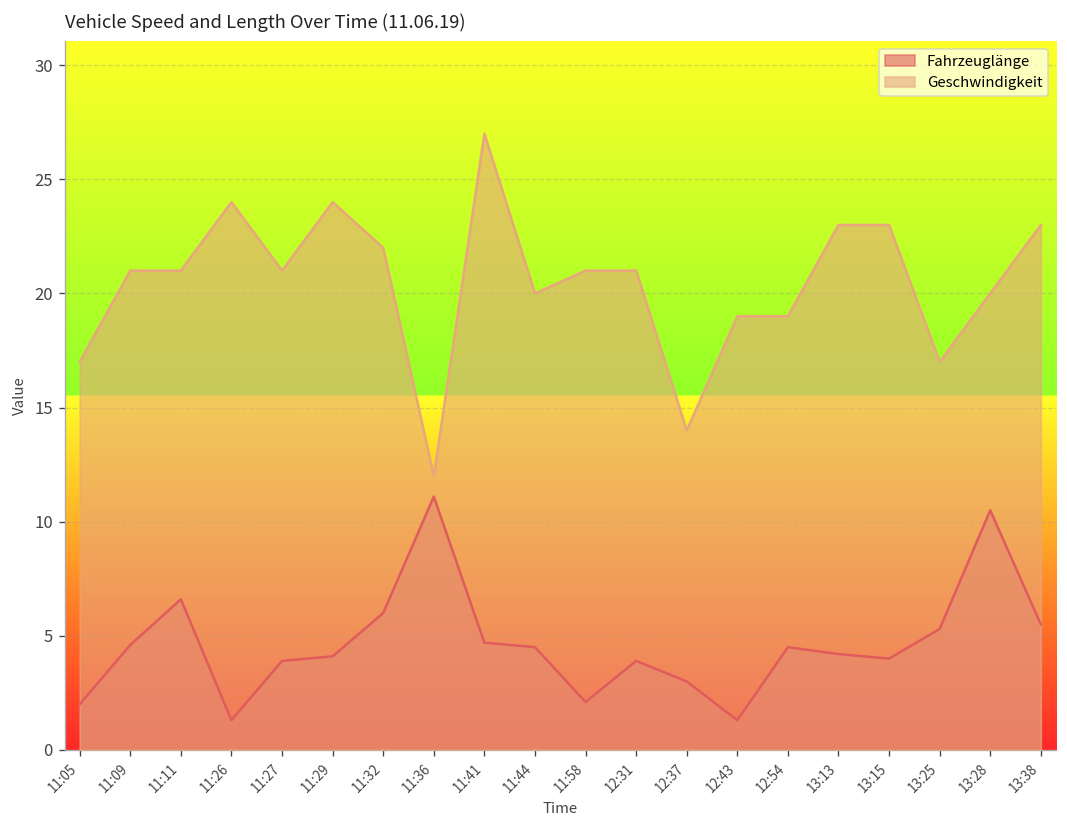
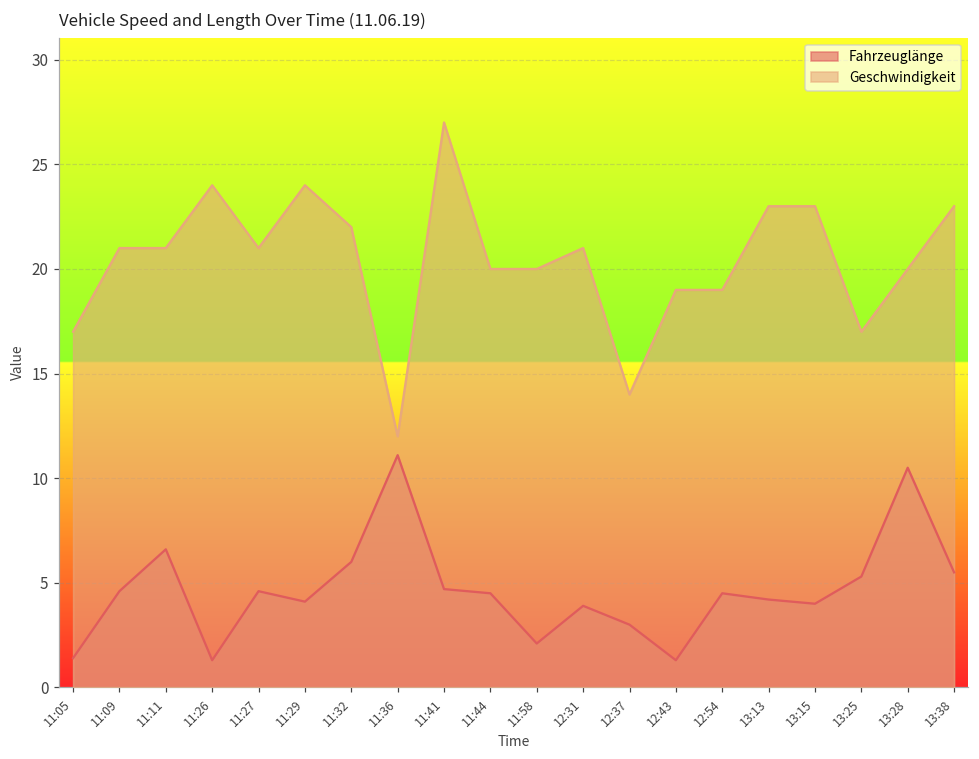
Fahrzeuglänge, 11:05: 2.0 -> 1.4
Fahrzeuglänge, 11:27: 3.9 -> 4.6
Geschwindigkeit, 11:58: 21 -> 20
